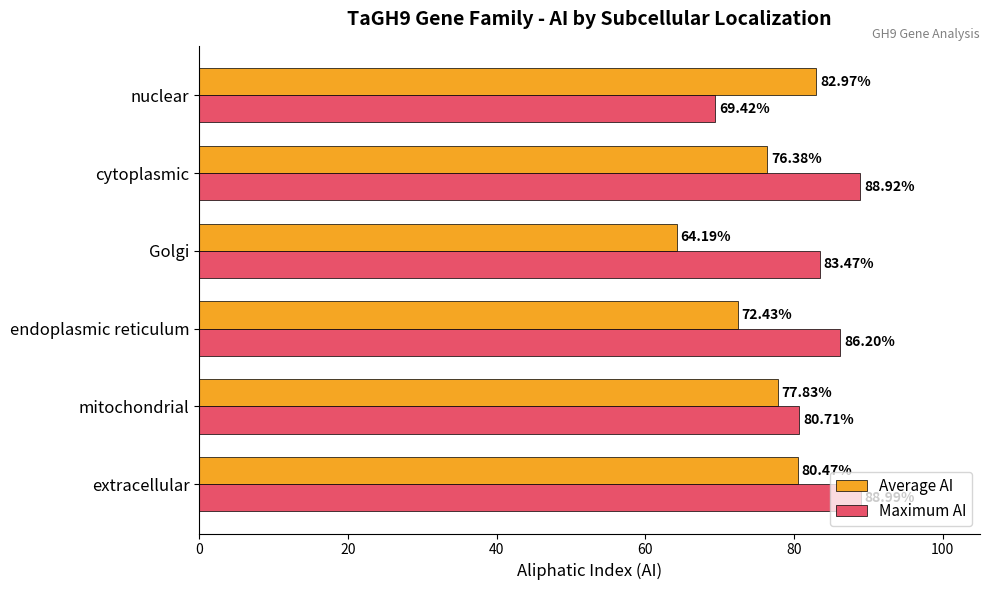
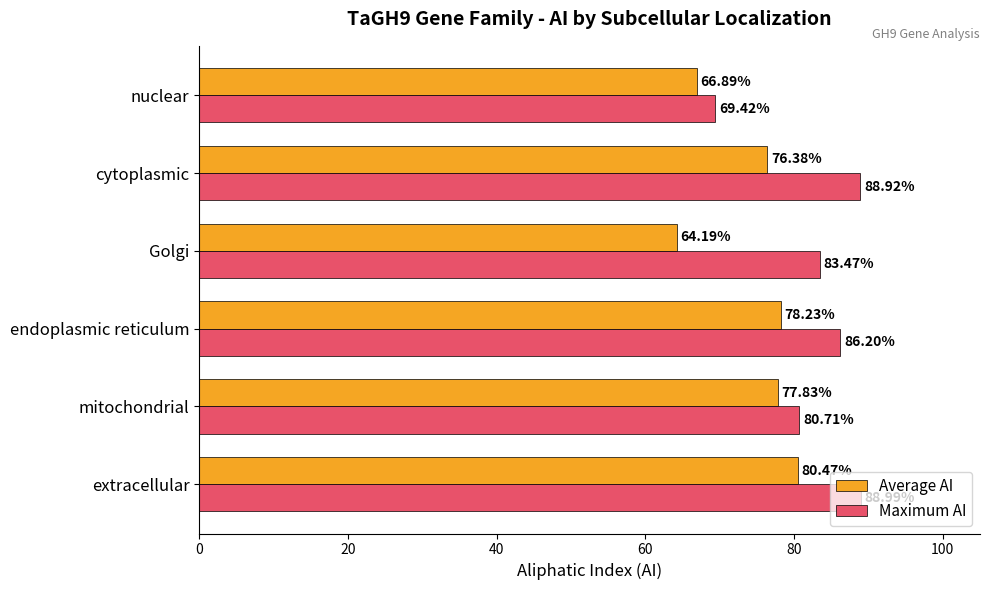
Average AI, nuclear: 82.97% -> 66.89%
Average AI, endoplasmic reticulum: 72.43% -> 78.23%
